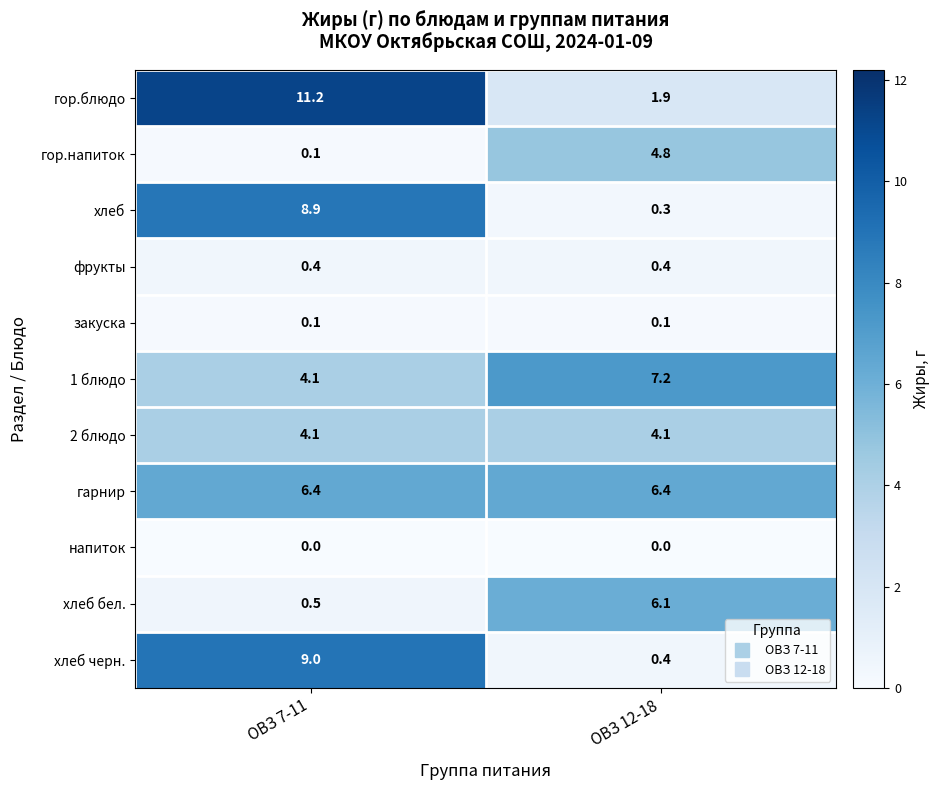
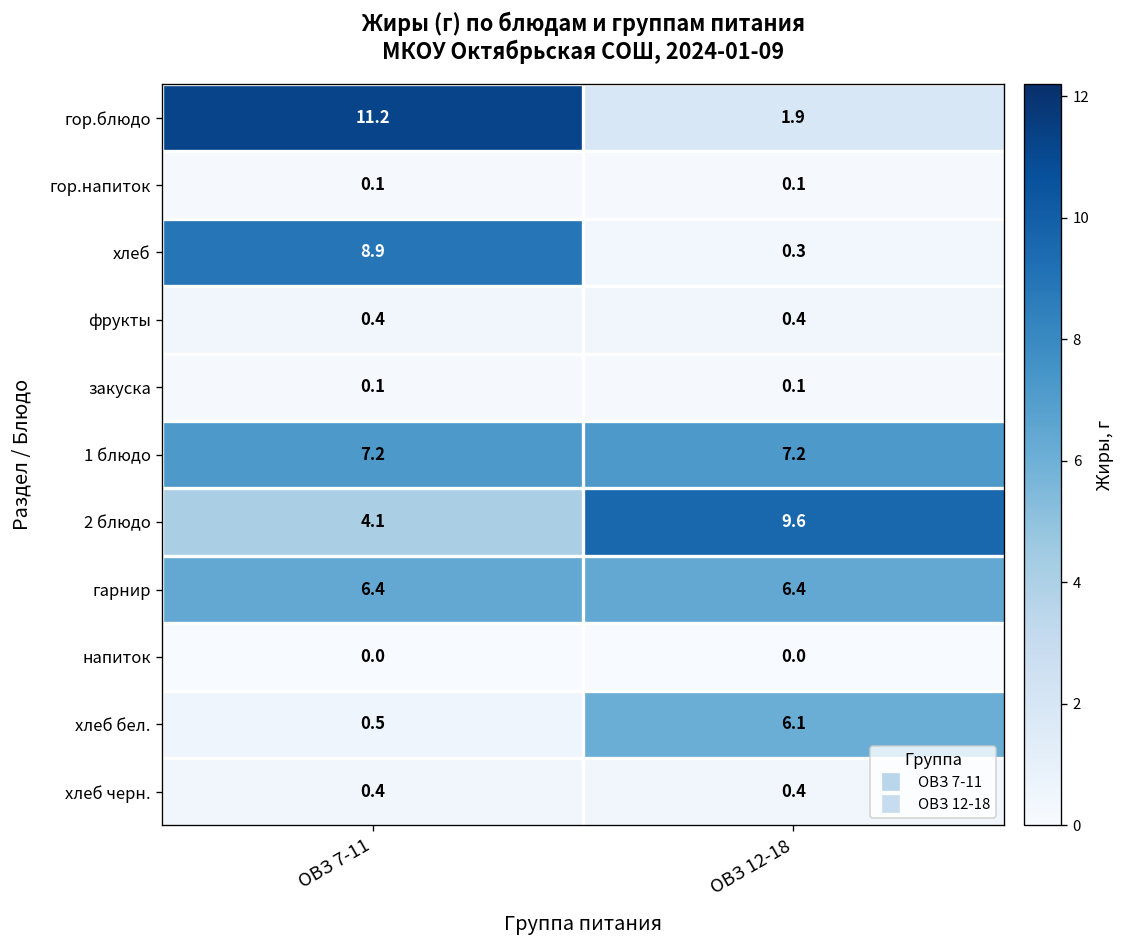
гор.напиток, ОВЗ 12-18: 4.8 -> 0.1
1 блюдо, ОВЗ 7-11: 4.1 -> 7.2
2 блюдо, ОВЗ 12-18: 4.1 -> 9.6
хлеб черн., ОВЗ 7-11: 9.0 -> 0.4
